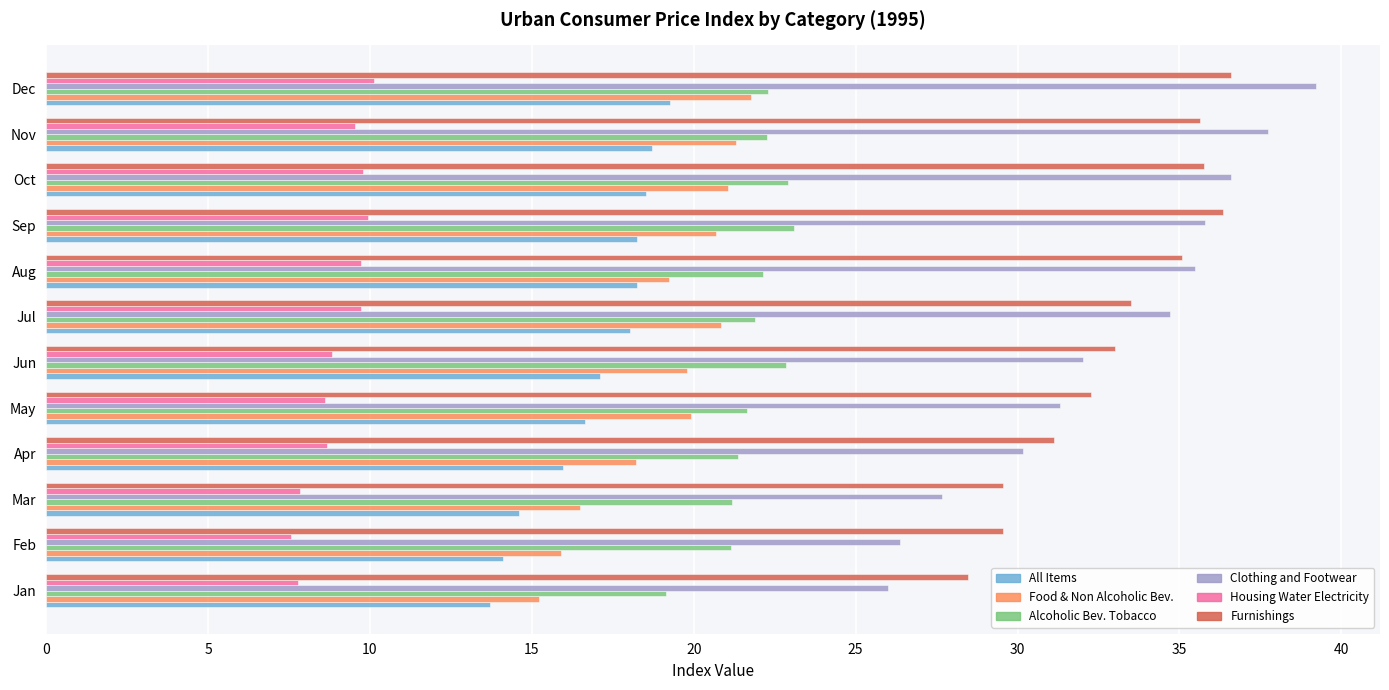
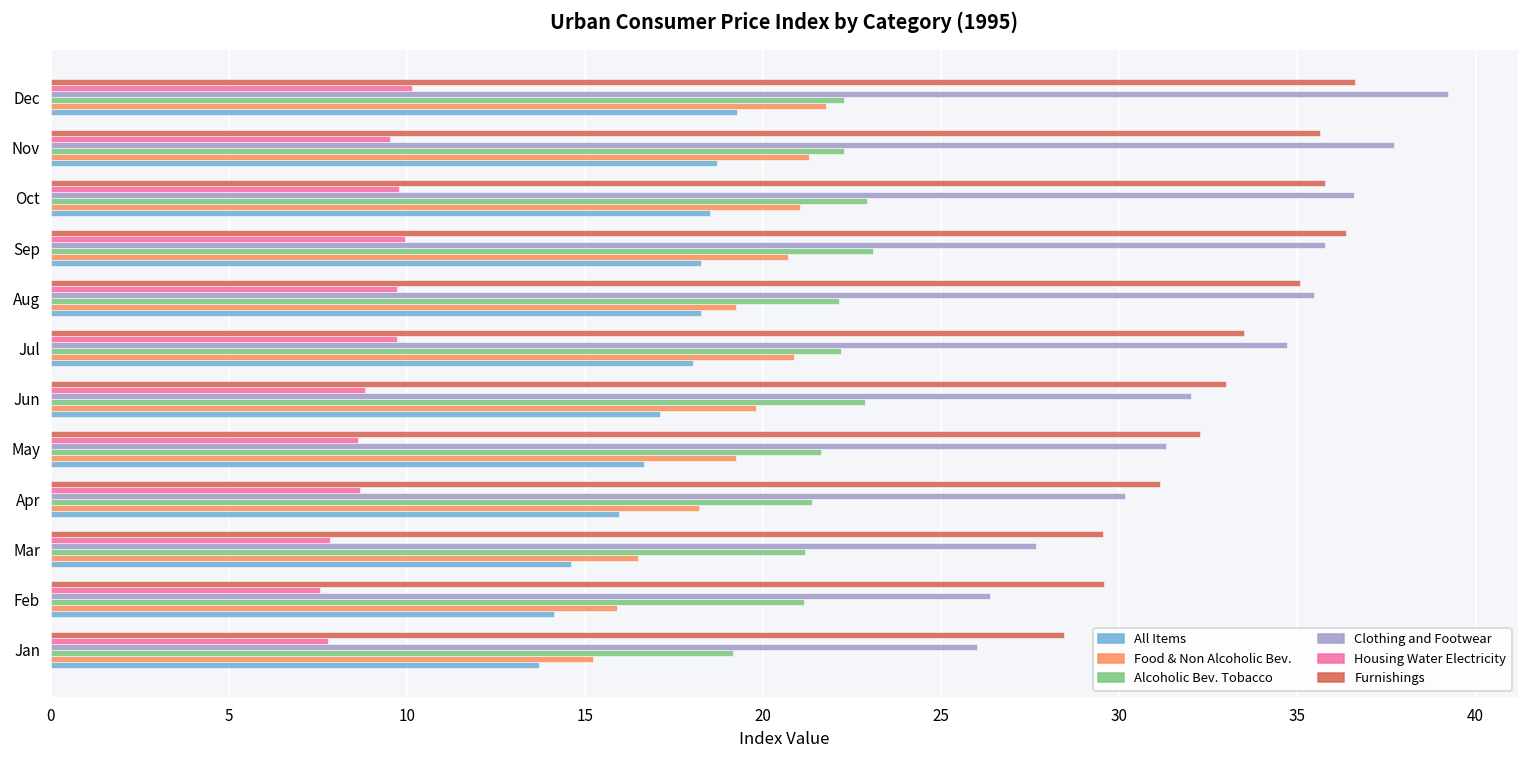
Alcoholic Bev. Tobacco, Jul: 21.9 -> 22.2
Food & Non Alcoholic Bev., May: 19.9 -> 19.2
